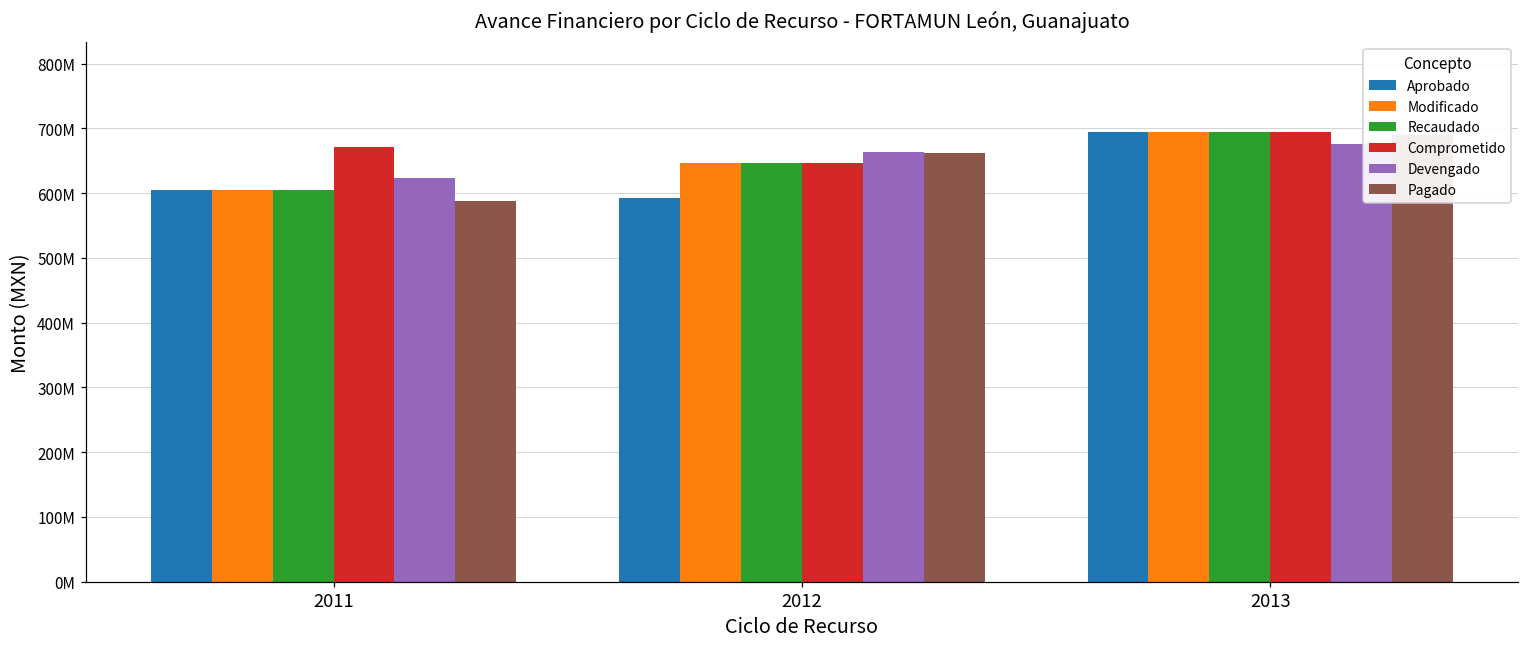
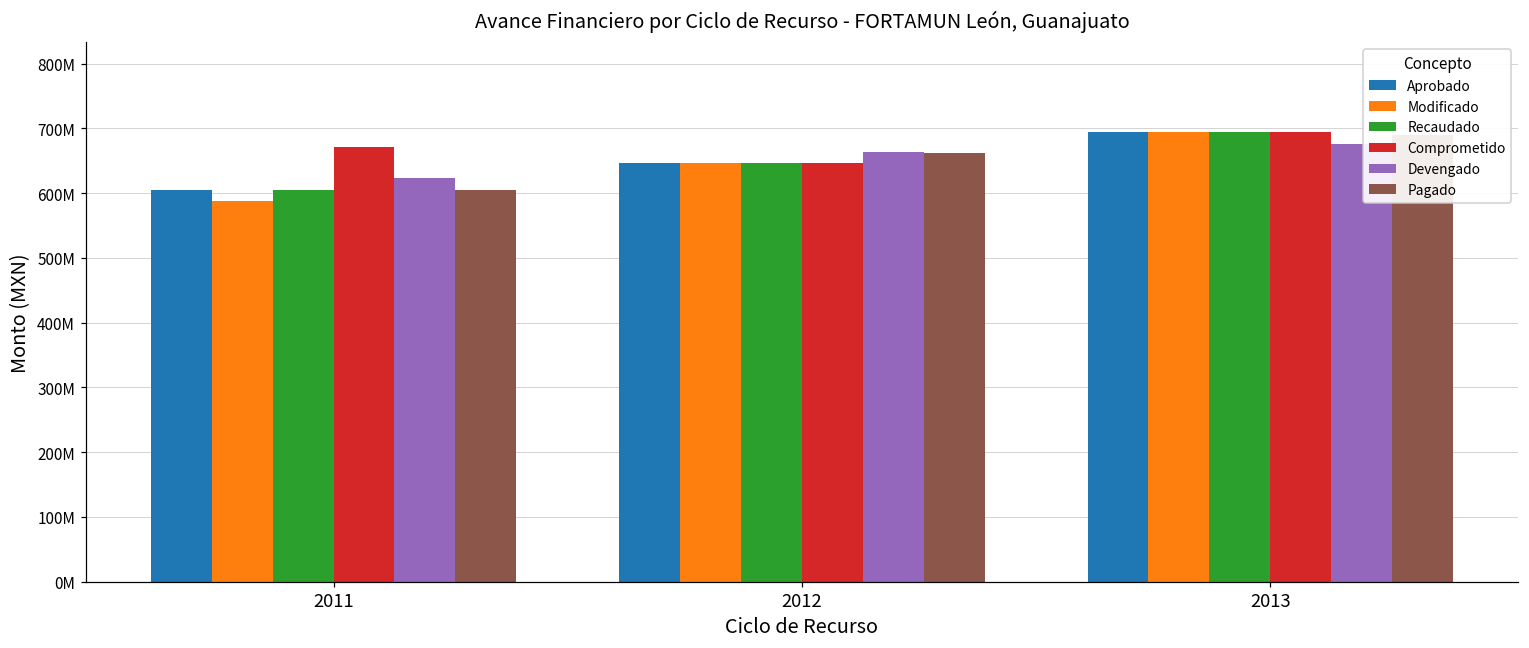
Modificado, 2011: 600000000 -> 590000000
Pagado, 2011: 590000000 -> 600000000
Aprobado, 2012: 590000000 -> 650000000
